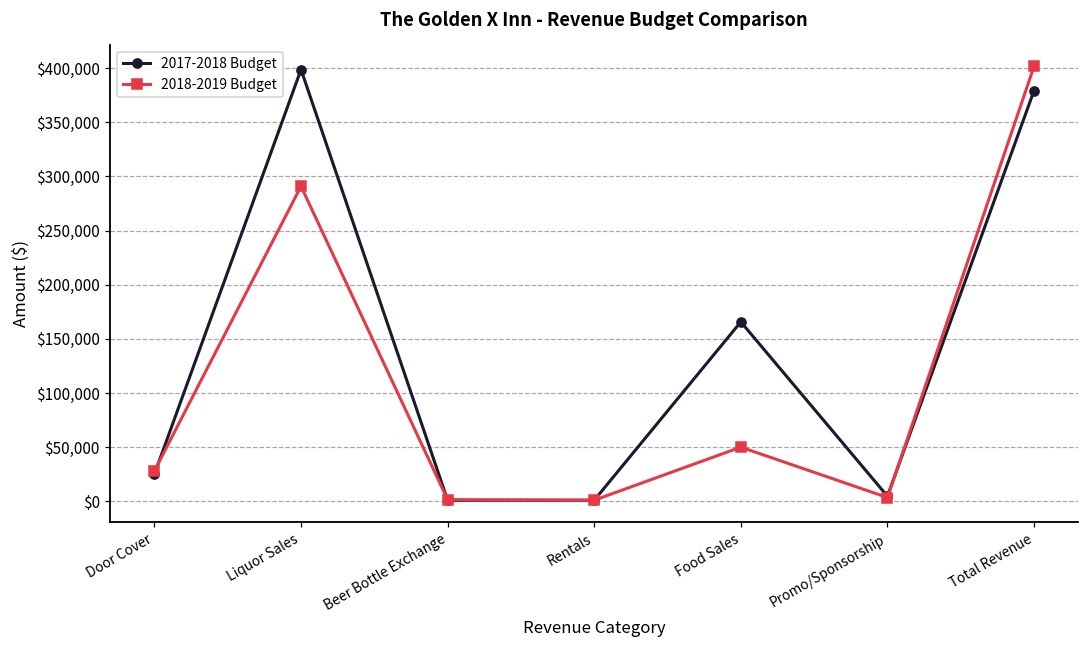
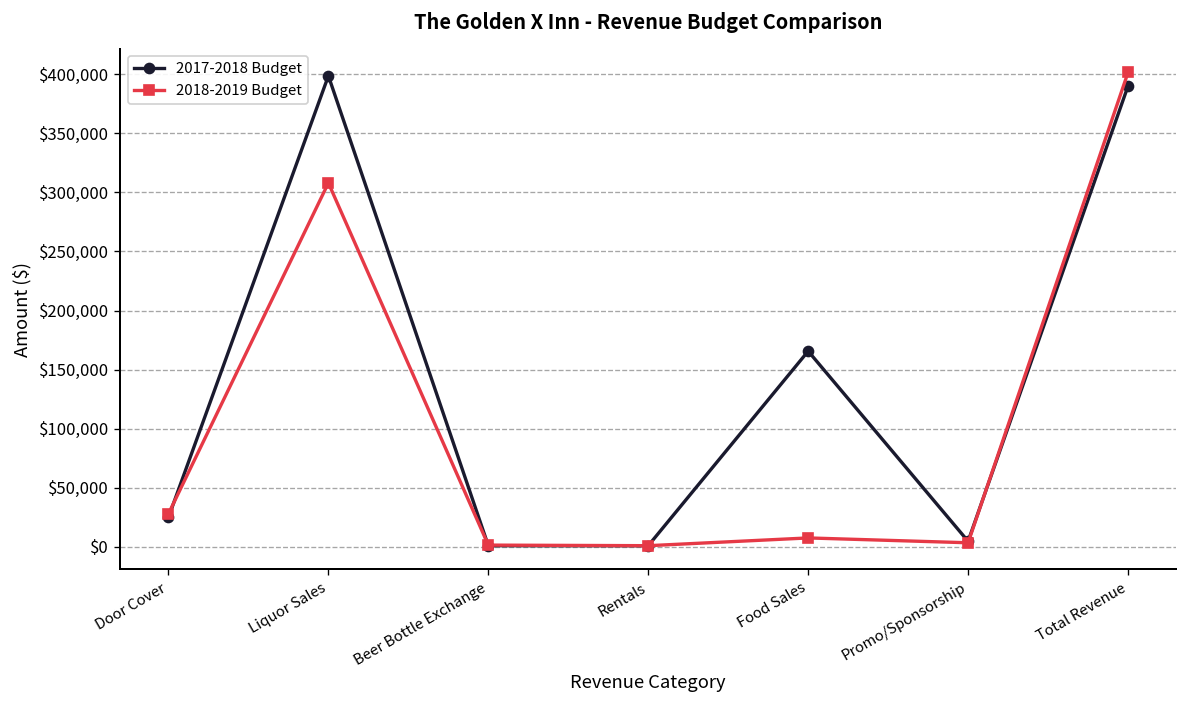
2018-2019 Budget, Liquor Sales: $290,000 -> $310,000
2018-2019 Budget, Food Sales: $50,000 -> $10,000
2017-2018 Budget, Total Revenue: $380,000 -> $390,000
